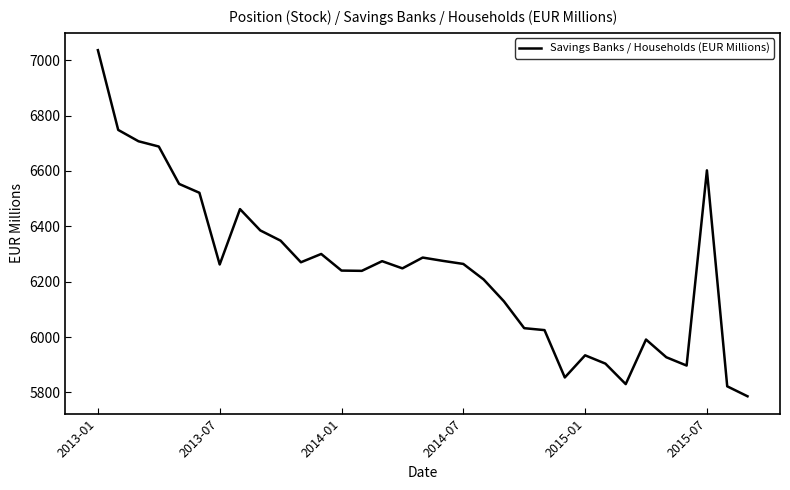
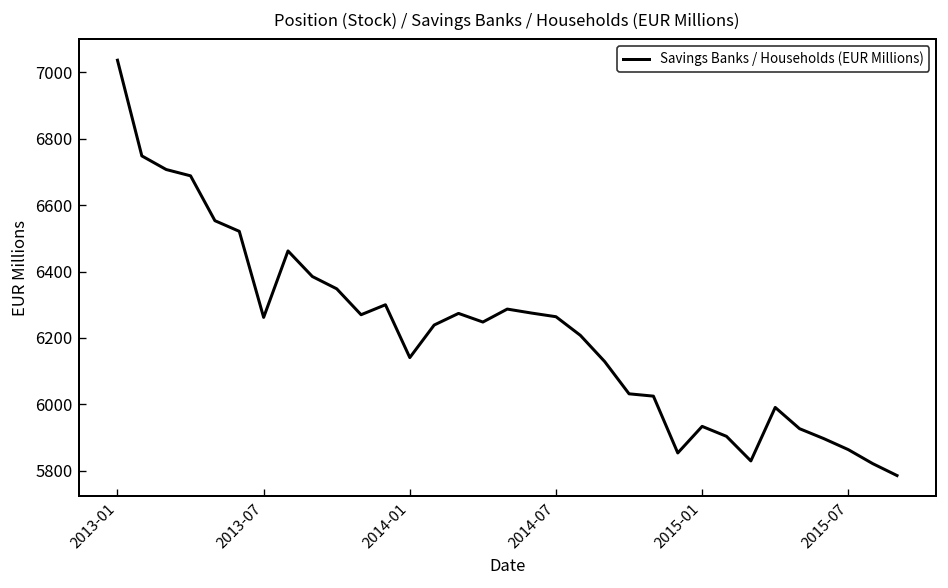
2014-01: 6240 -> 6140
2015-07: 6600 -> 5860
